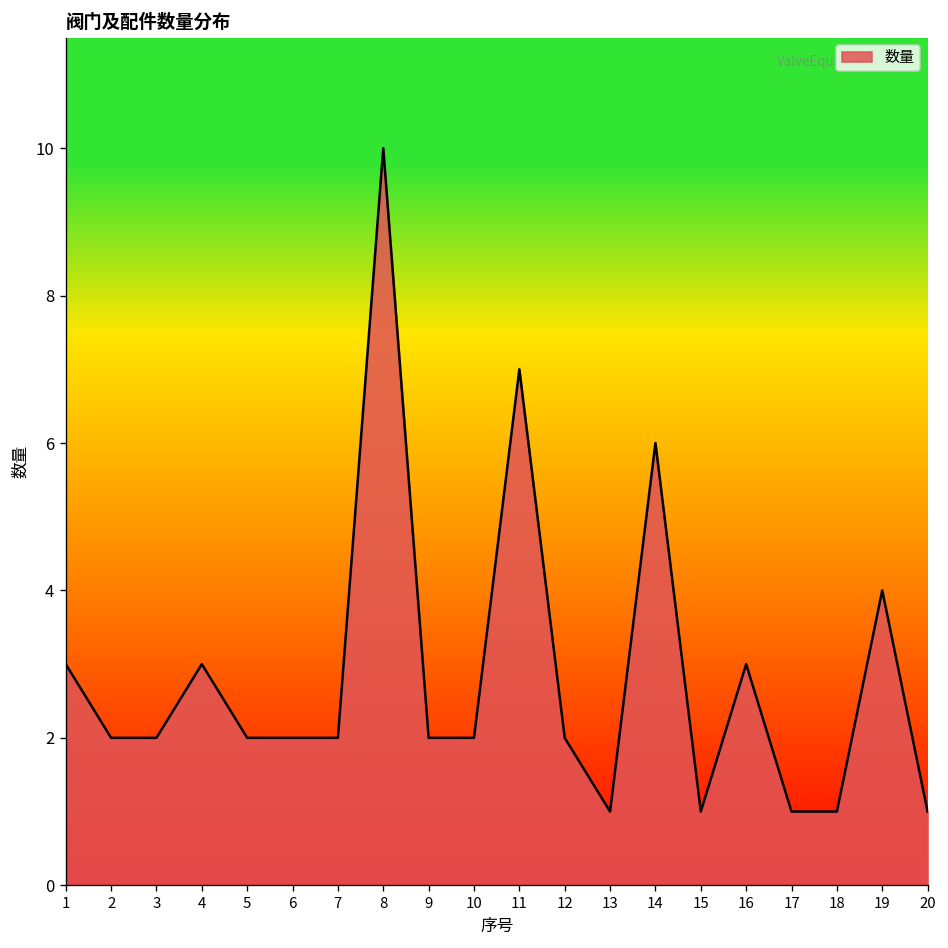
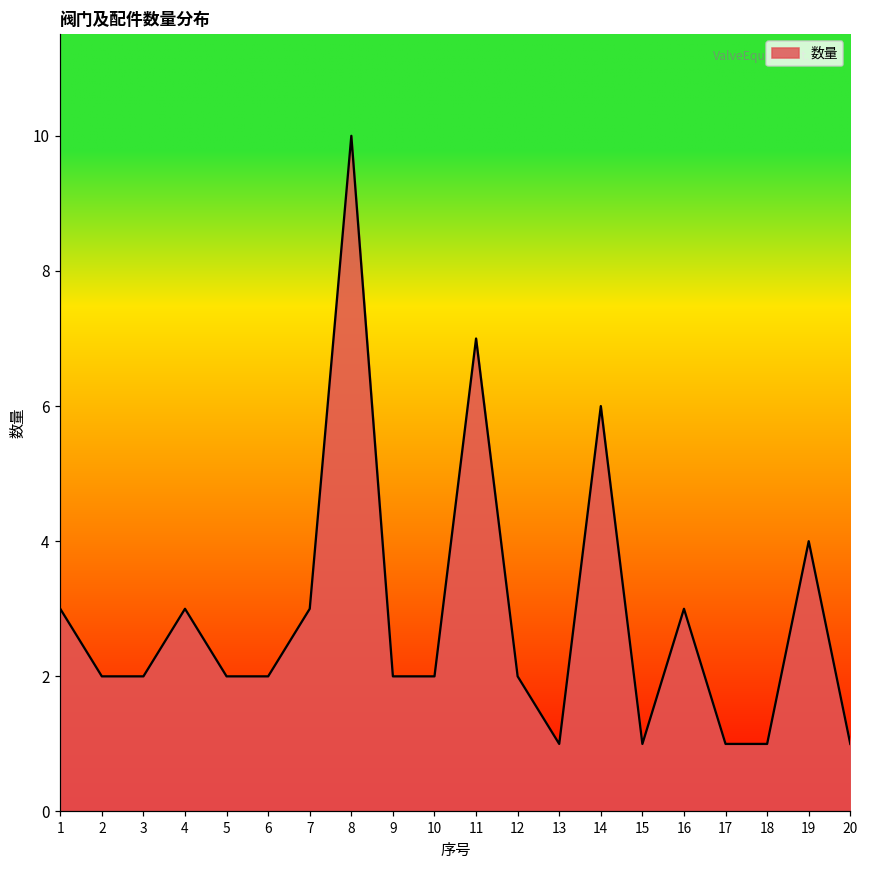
7: 2 -> 3
